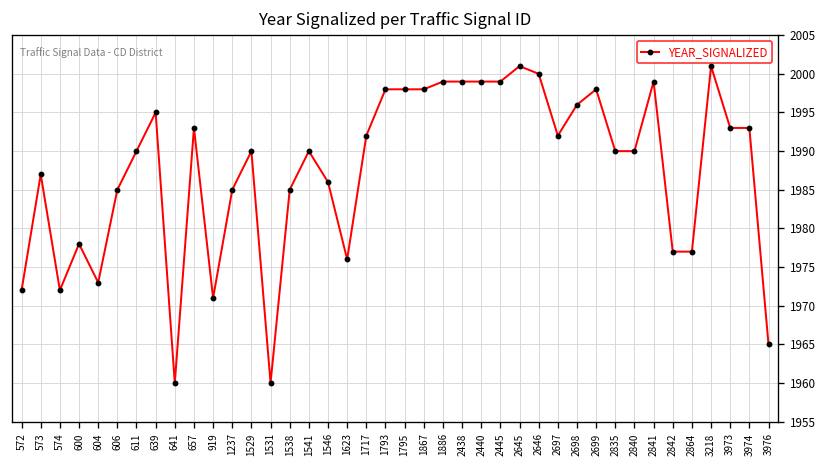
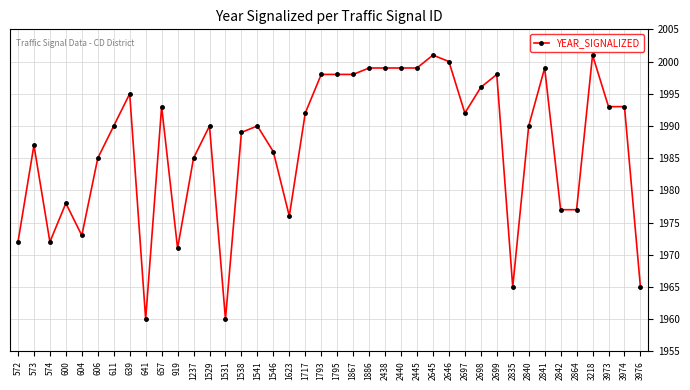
1538: 1985 -> 1989
2835: 1990 -> 1965
